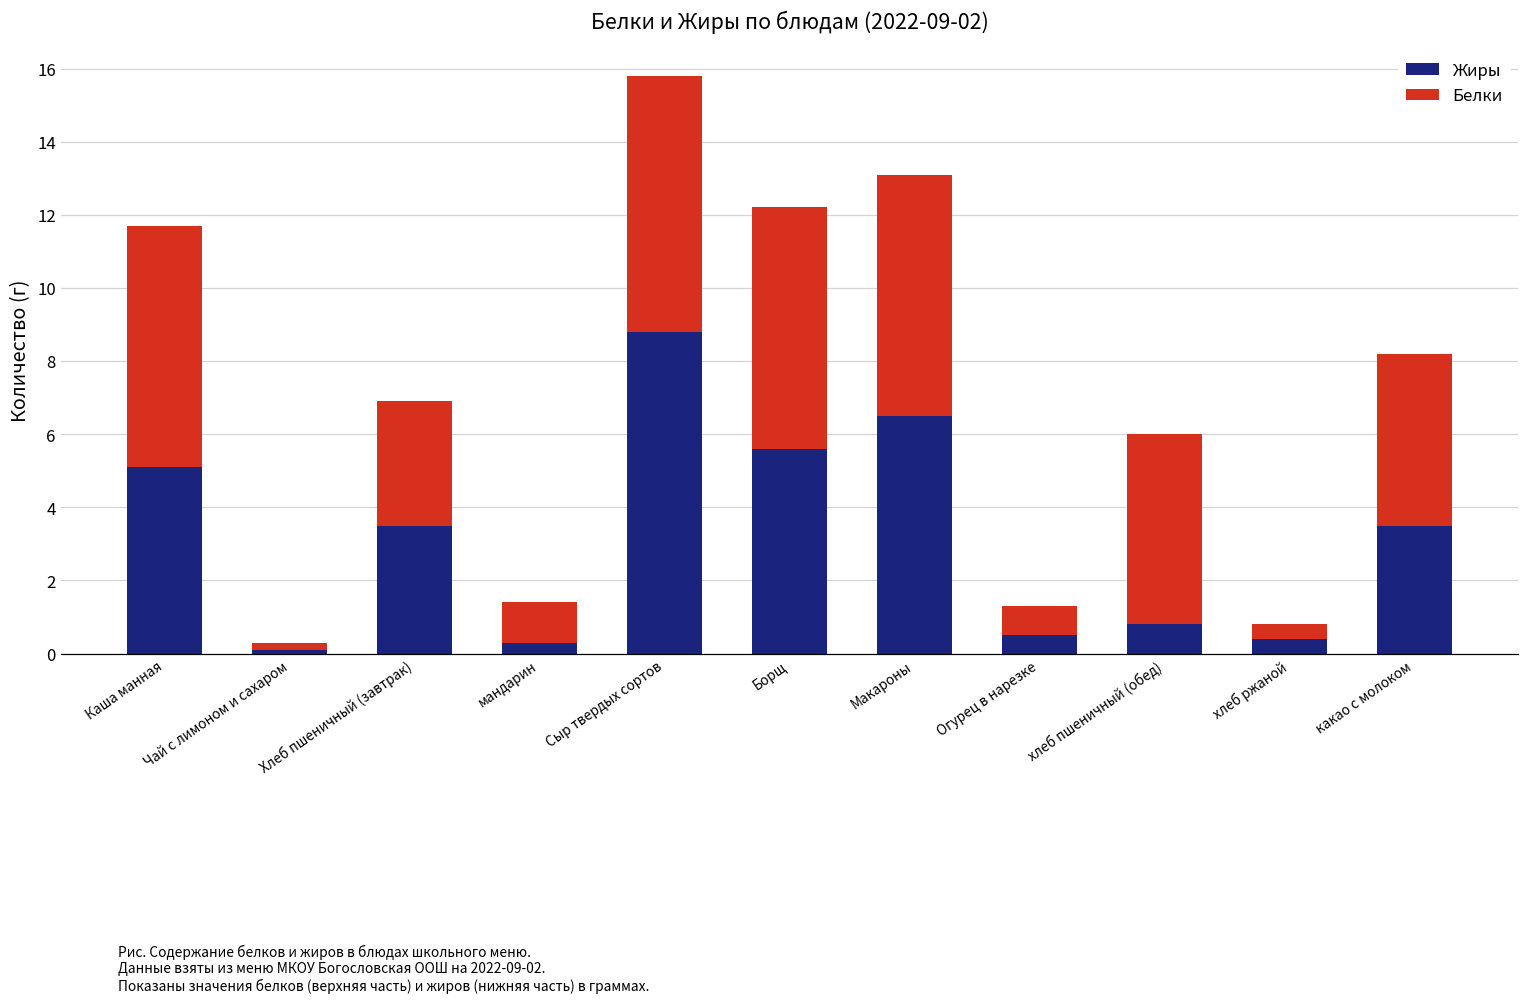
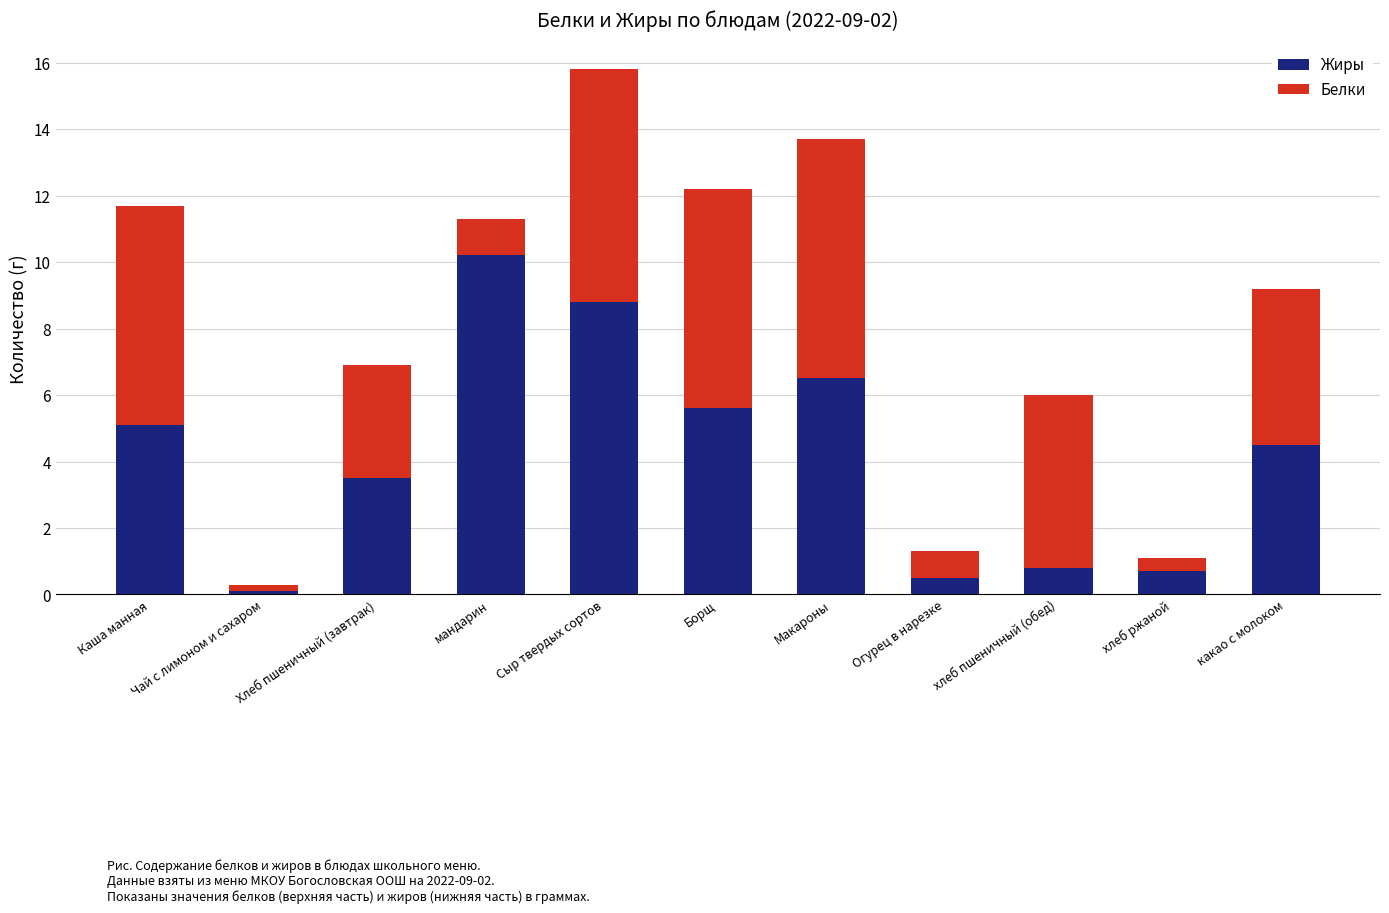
Жиры, мандарин: 0.3 -> 10.2
Белки, Макароны: 6.6 -> 7.2
Жиры, хлеб ржаной: 0.4 -> 0.7
Жиры, какао с молоком: 3.5 -> 4.5
